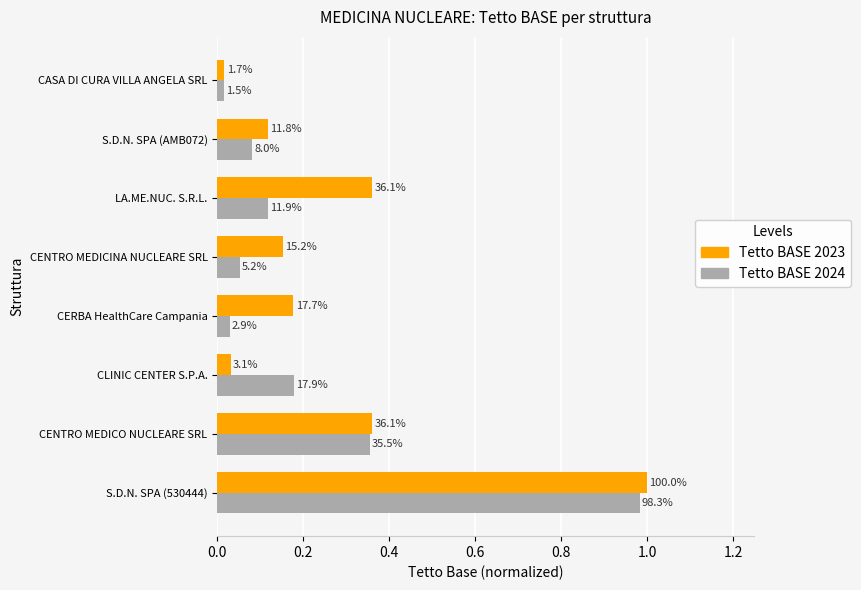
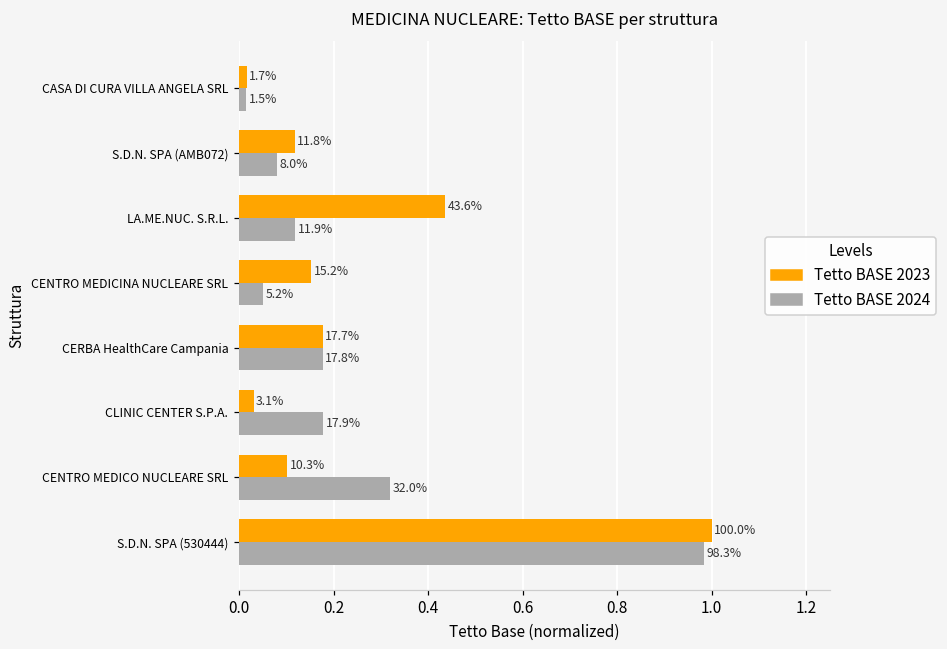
Tetto BASE 2023, LA.ME.NUC. S.R.L.: 36.1% -> 43.6%
Tetto BASE 2024, CERBA HealthCare Campania: 2.9% -> 17.8%
Tetto BASE 2023, CENTRO MEDICO NUCLEARE SRL: 36.1% -> 10.3%
Tetto BASE 2024, CENTRO MEDICO NUCLEARE SRL: 35.5% -> 32.0%
